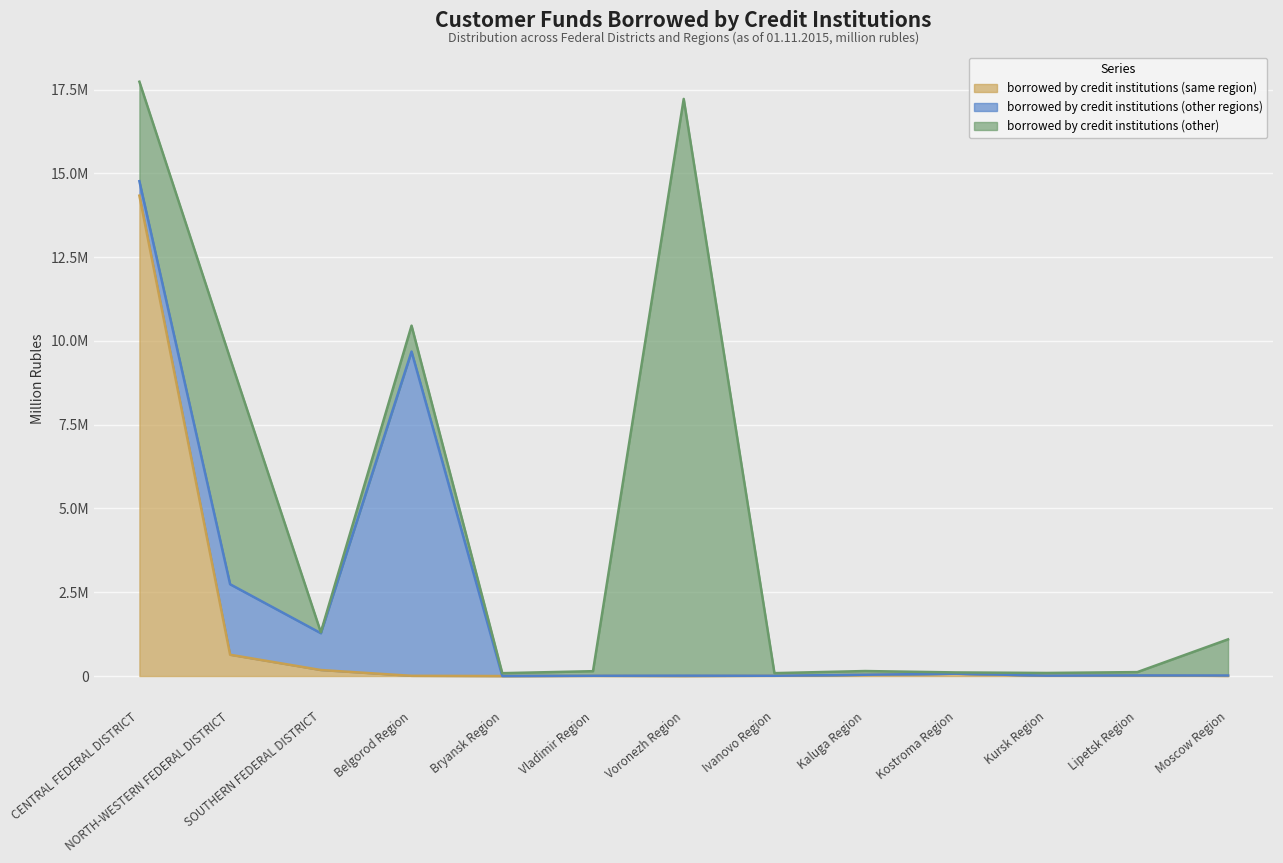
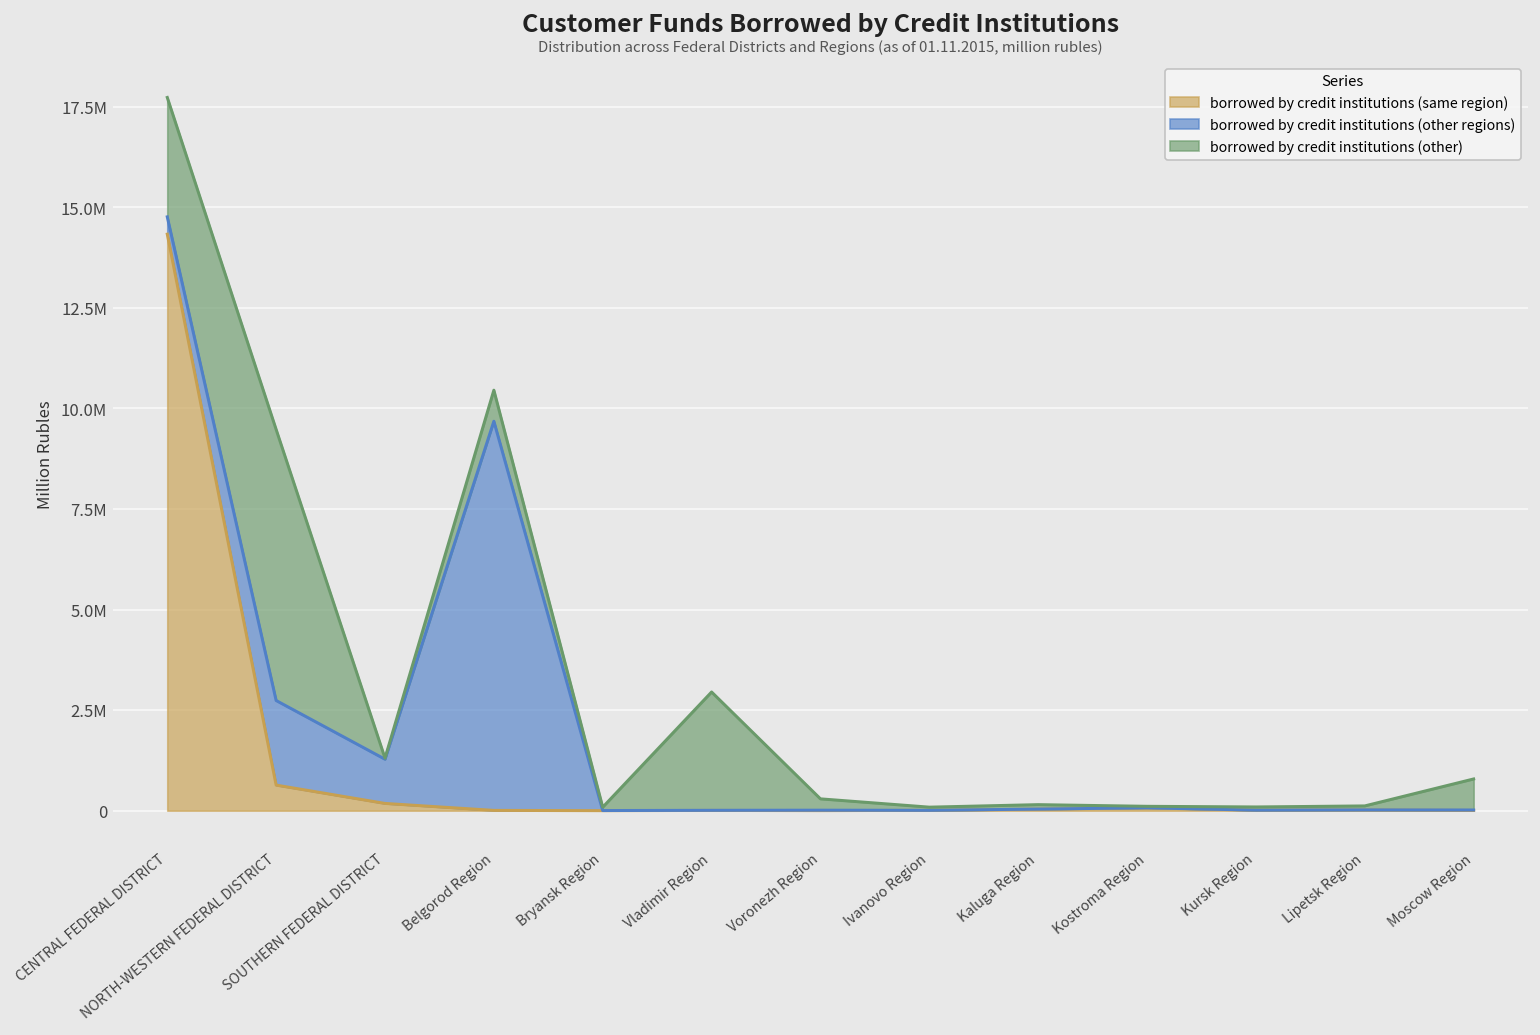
borrowed by credit institutions (other), Vladimir Region: 100000 -> 2900000
borrowed by credit institutions (other), Voronezh Region: 17200000 -> 300000
borrowed by credit institutions (other), Moscow Region: 1100000 -> 800000
